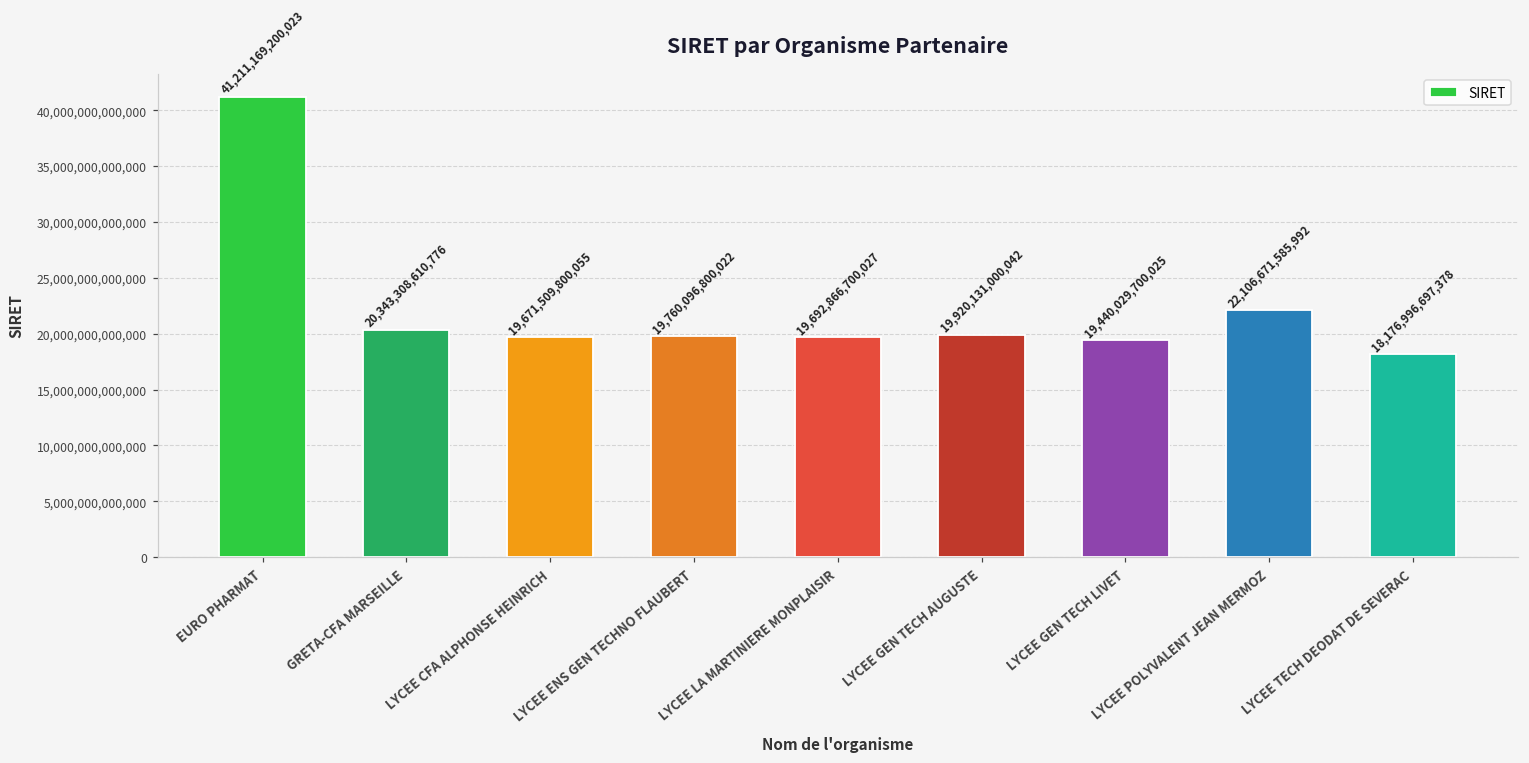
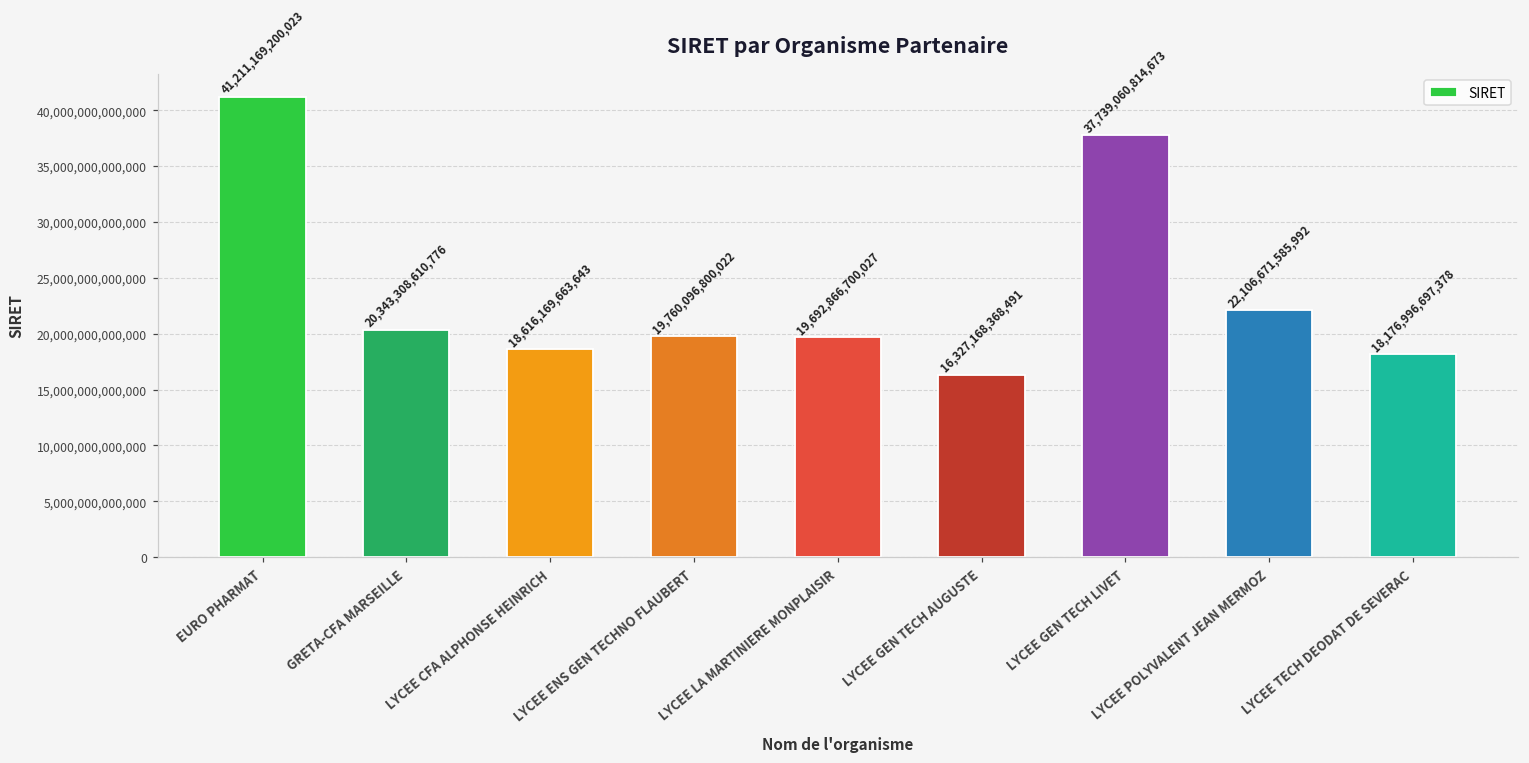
LYCEE CFA ALPHONSE HEINRICH: 19,671,509,800,055 -> 18,616,169,663,643
LYCEE GEN TECH AUGUSTE: 19,920,131,000,042 -> 16,327,168,368,491
LYCEE GEN TECH LIVET: 19,440,029,700,025 -> 37,739,060,814,673
